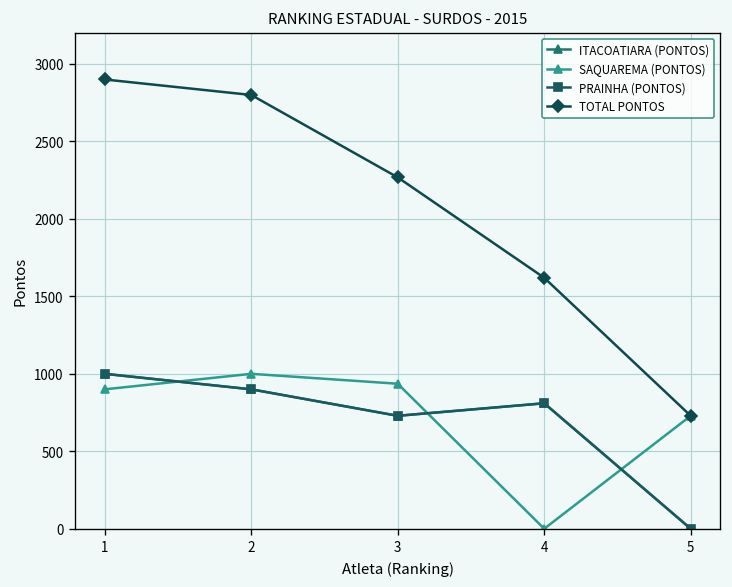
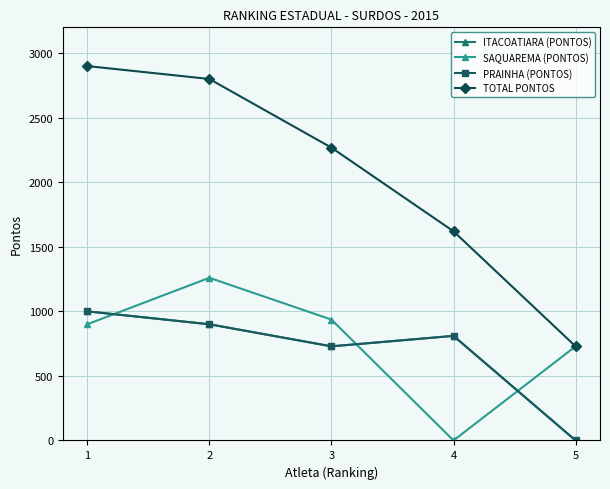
SAQUAREMA (PONTOS), 2: 1000 -> 1260
